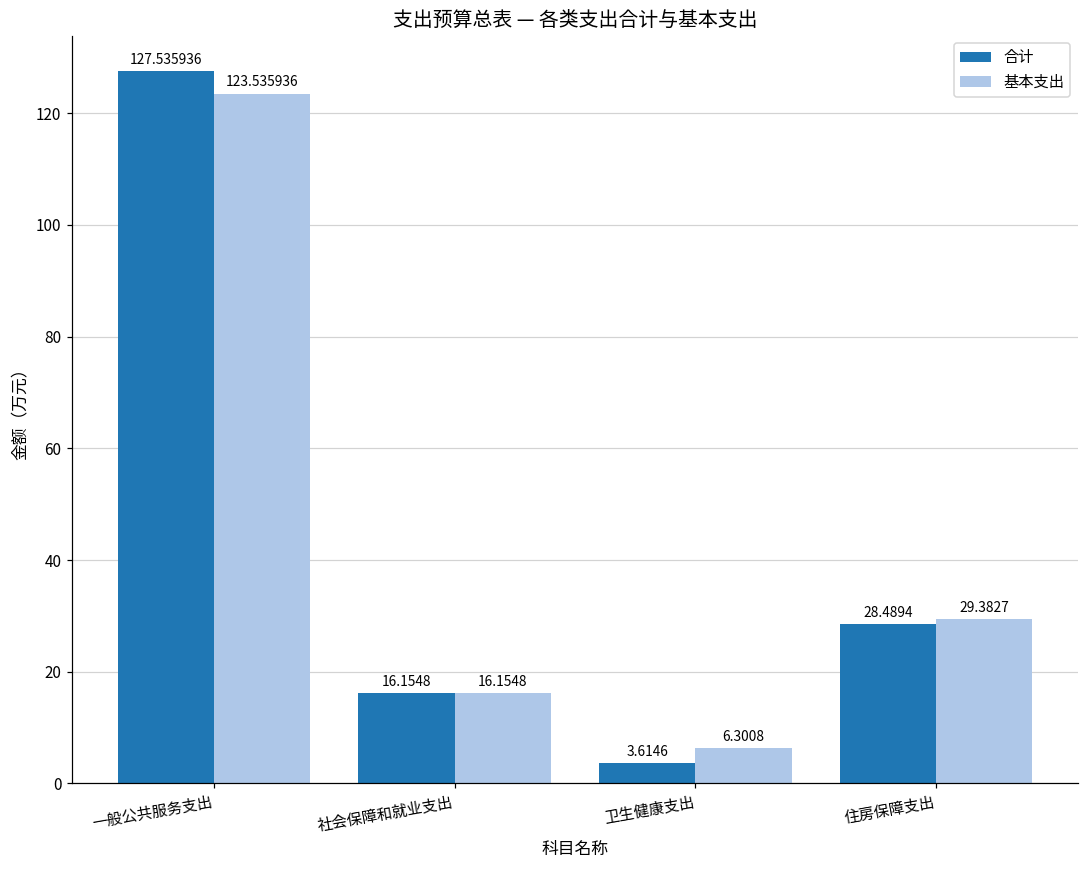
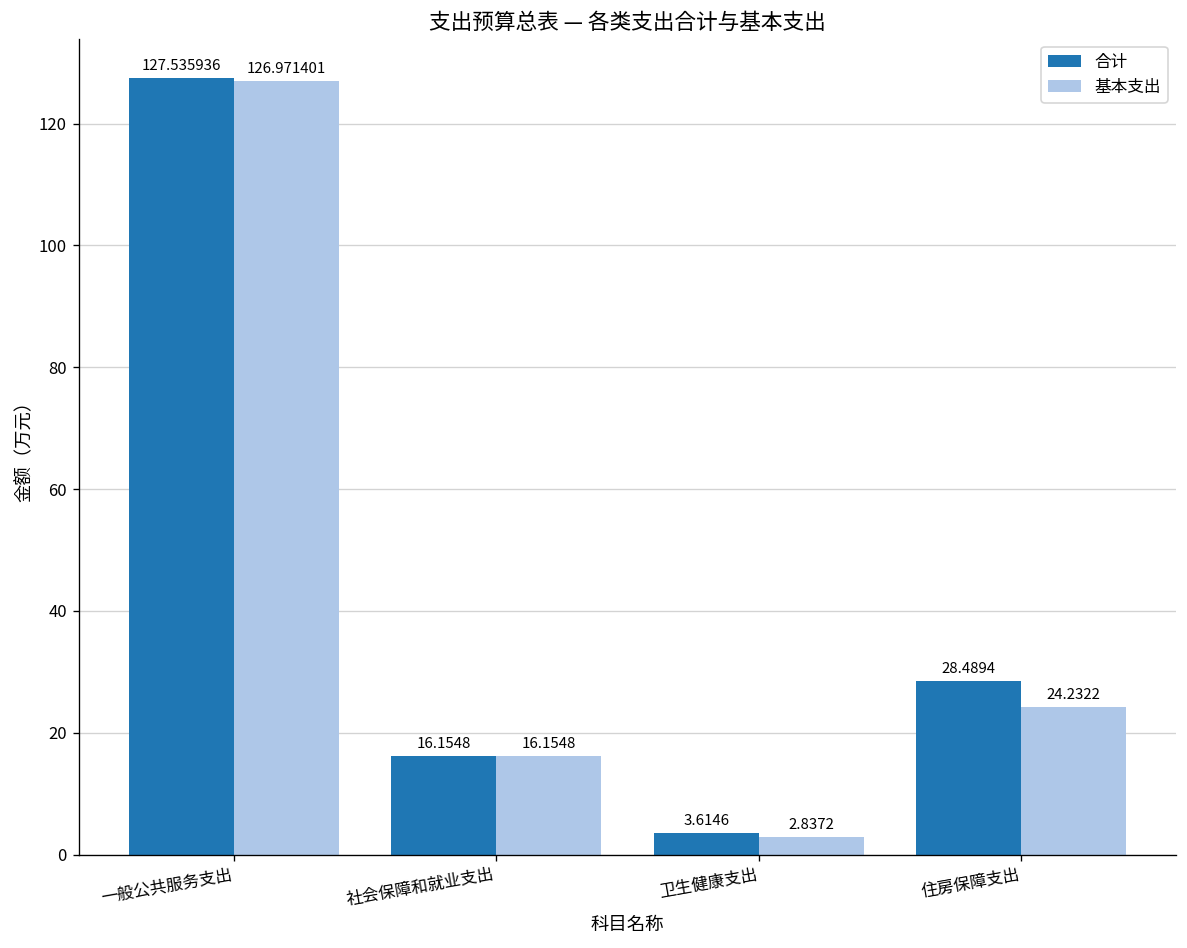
基本支出, 一般公共服务支出: 123.535936 -> 126.971401
基本支出, 卫生健康支出: 6.3008 -> 2.8372
基本支出, 住房保障支出: 29.3827 -> 24.2322
